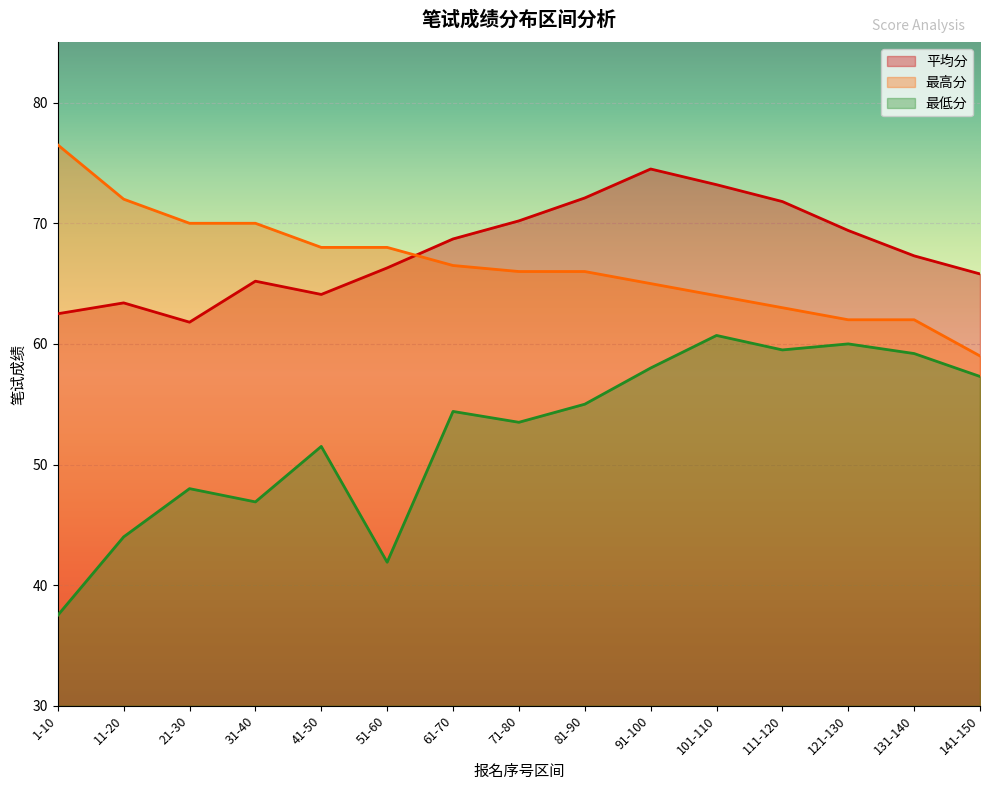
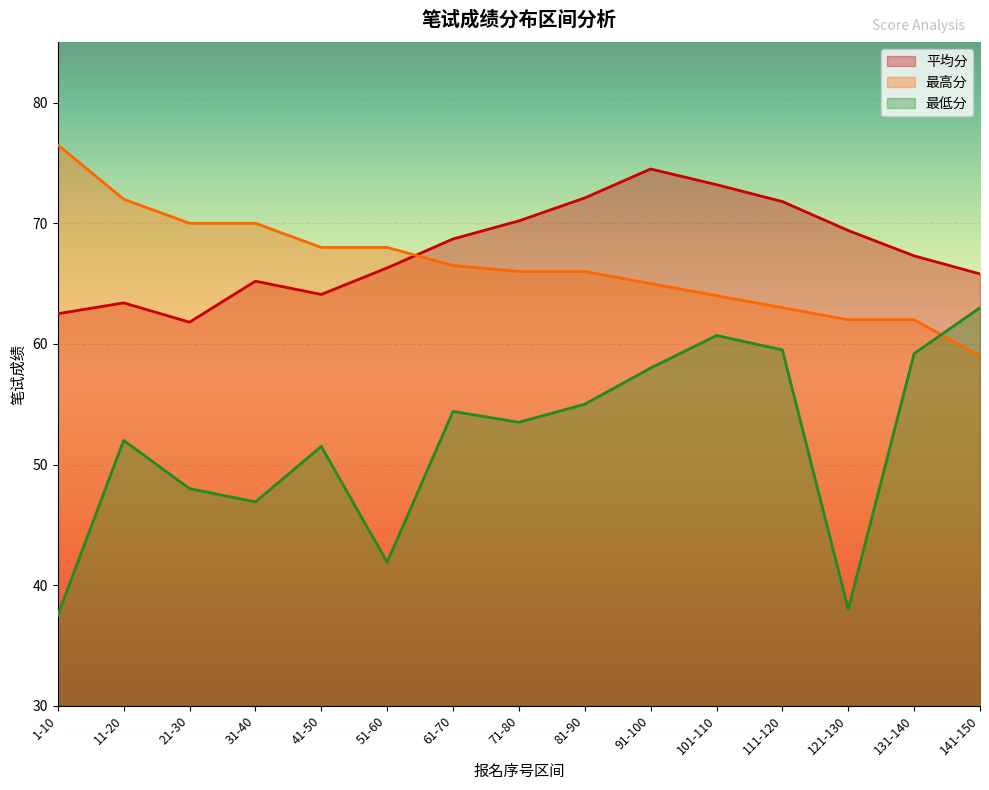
最低分, 11-20: 44 -> 52
最低分, 121-130: 60 -> 38
最低分, 141-150: 57.3 -> 63.0
